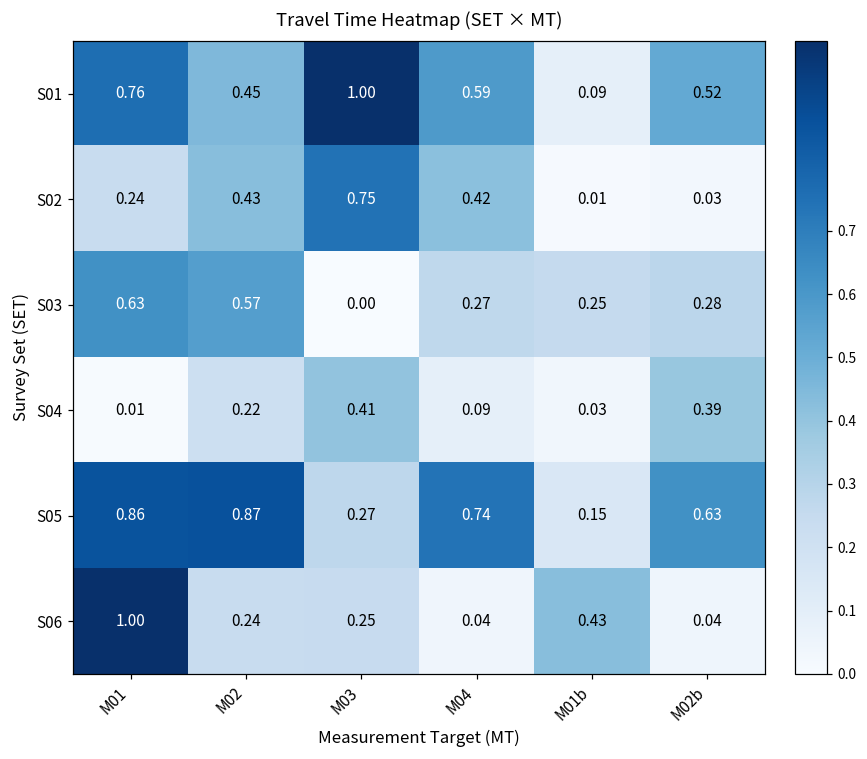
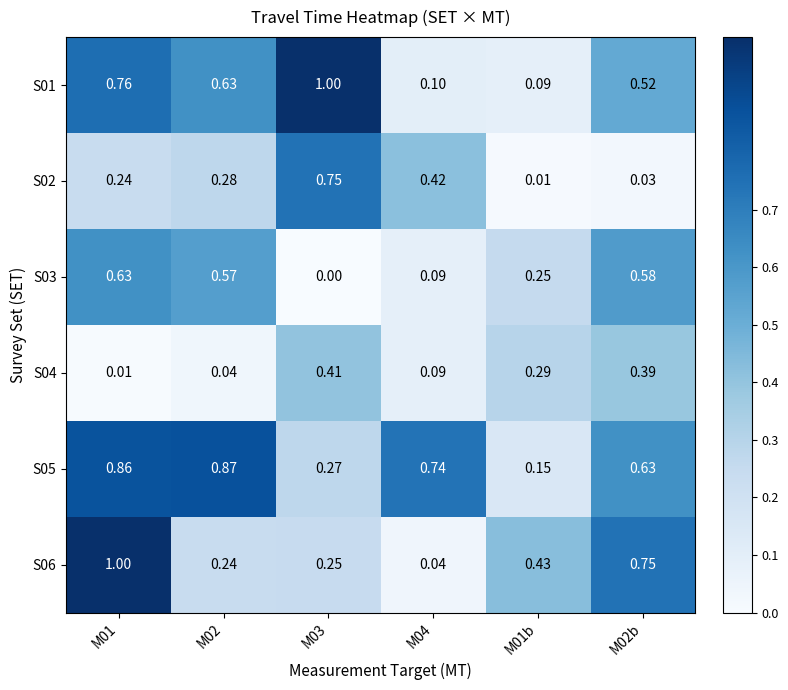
S01, M02: 0.45 -> 0.63
S01, M04: 0.59 -> 0.10
S02, M02: 0.43 -> 0.28
S03, M04: 0.27 -> 0.09
S03, M02b: 0.28 -> 0.58
S04, M02: 0.22 -> 0.04
S04, M01b: 0.03 -> 0.29
S06, M02b: 0.04 -> 0.75
